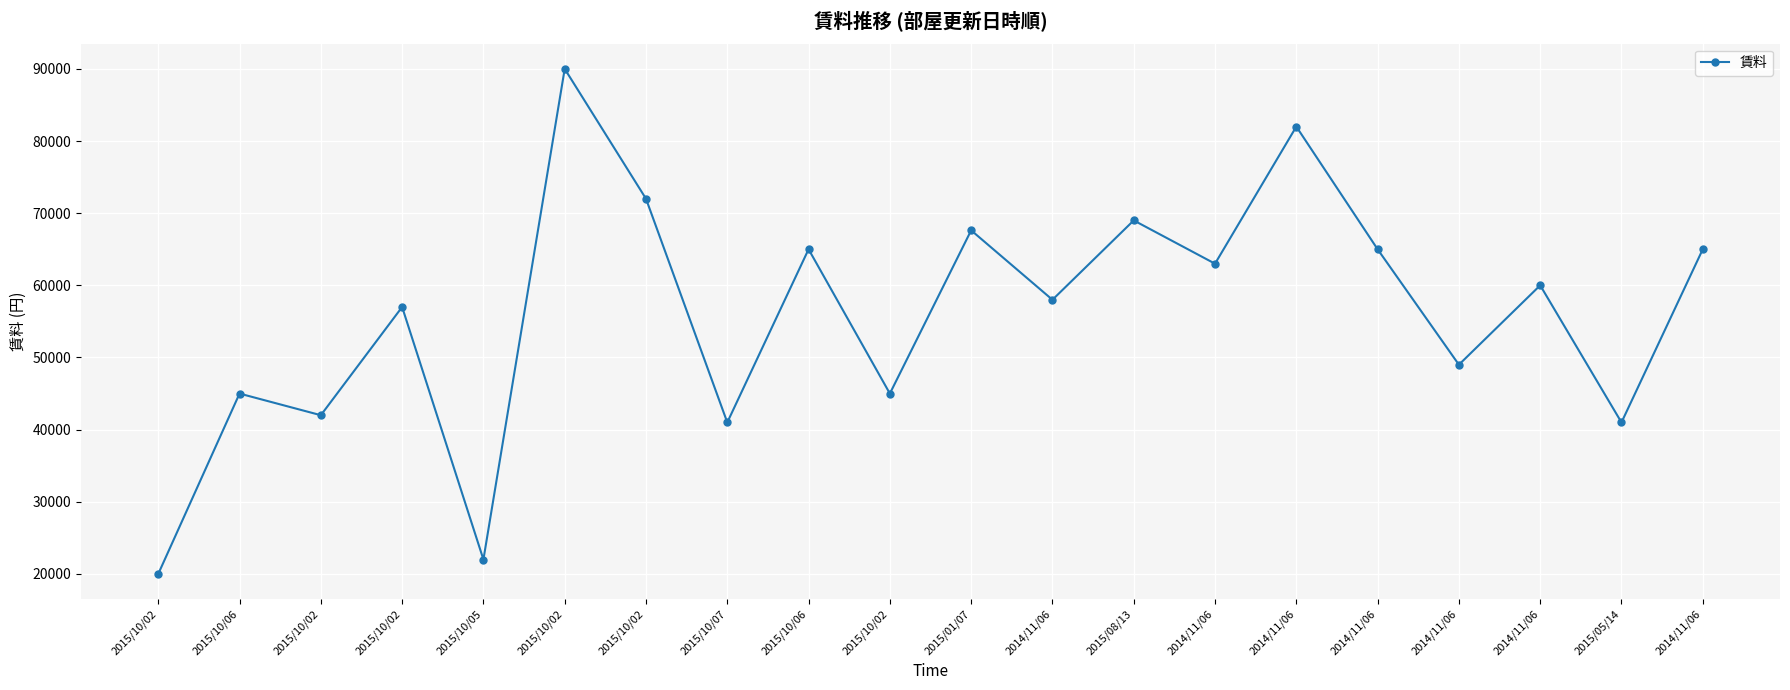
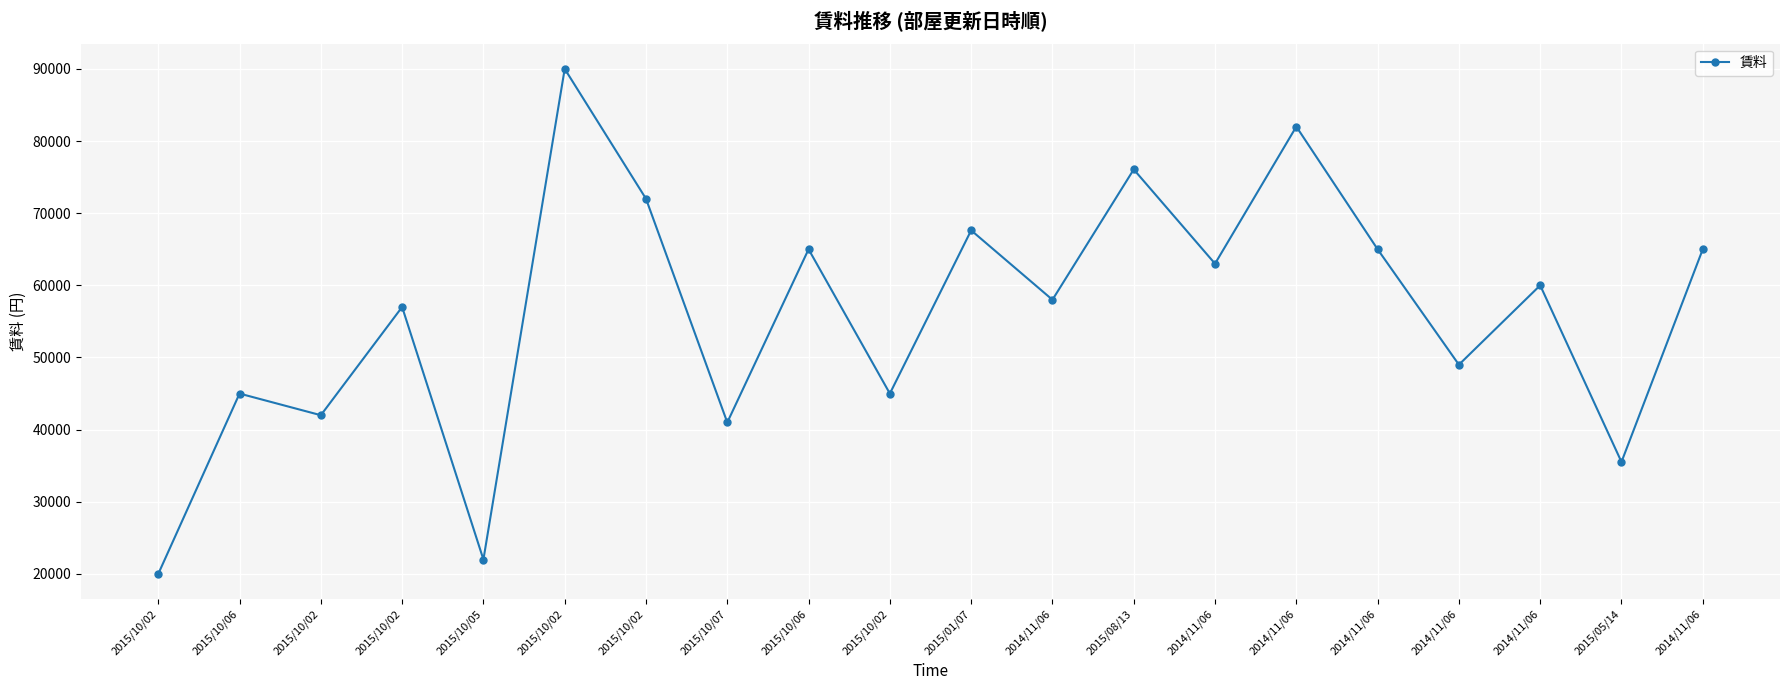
2015/08/13: 69000 -> 76000
2015/05/14: 41000 -> 36000
